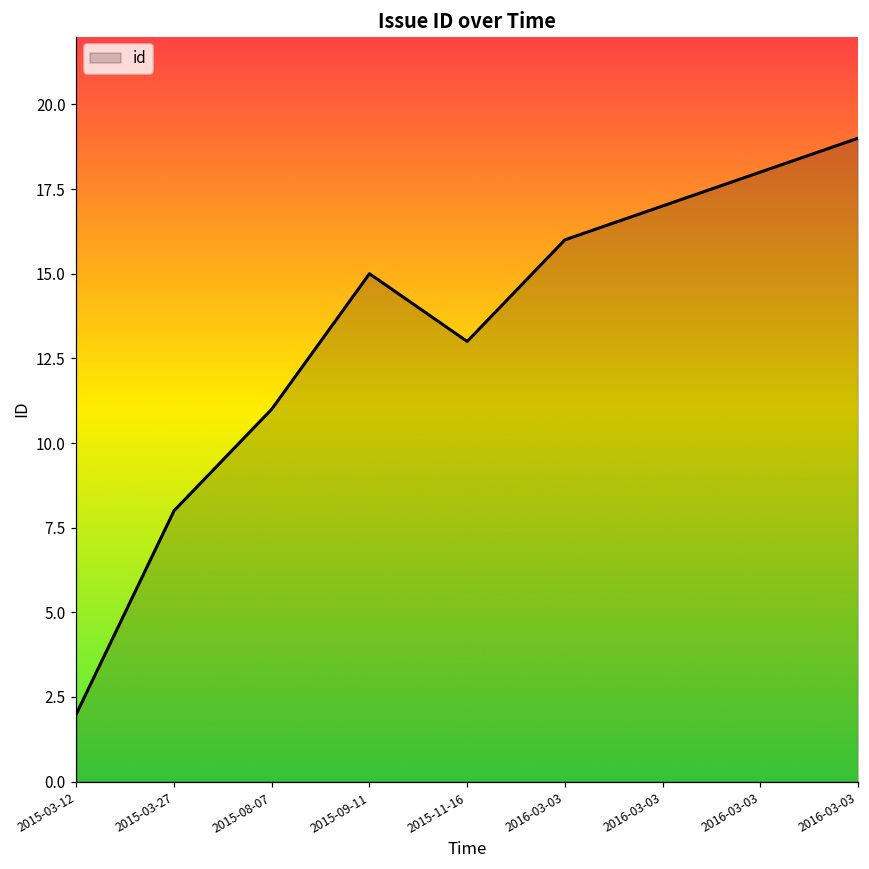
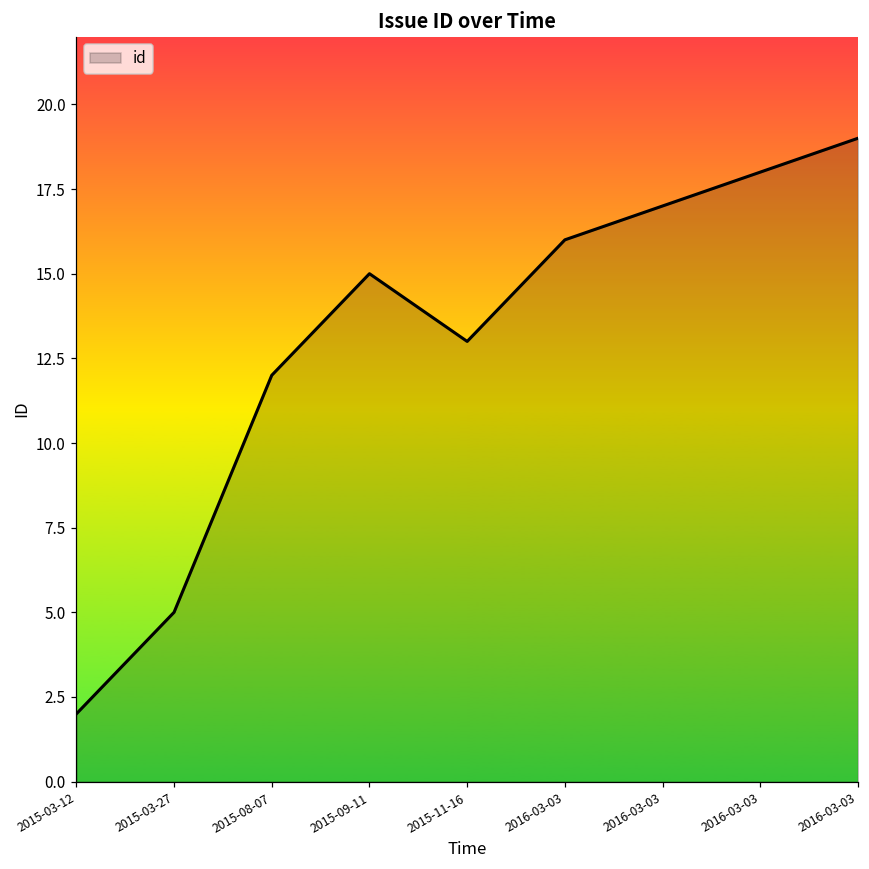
2015-03-27: 8 -> 5
2015-08-07: 11 -> 12
